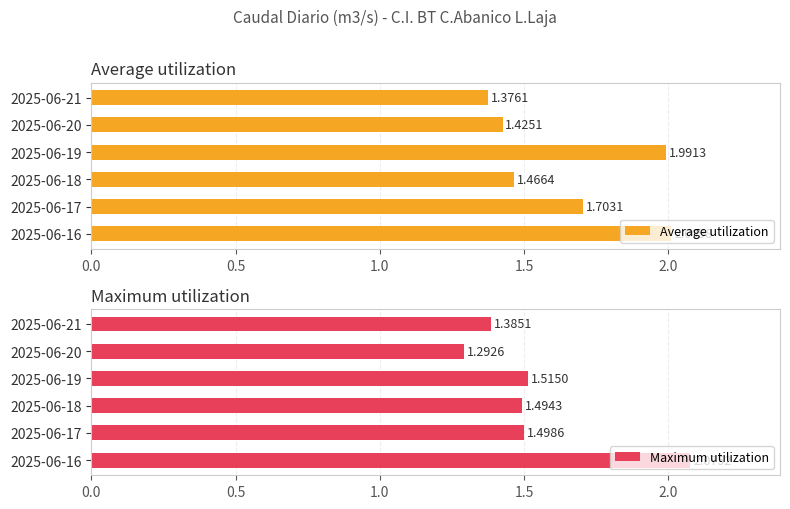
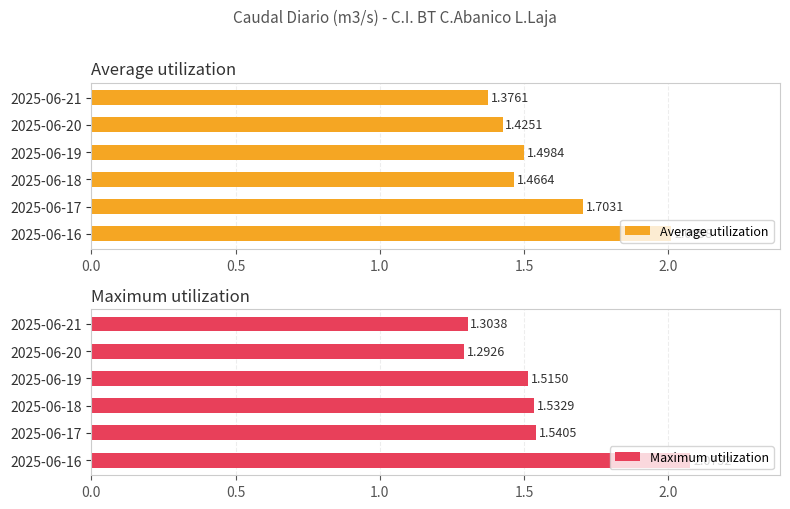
Average utilization, 2025-06-19: 1.9913 -> 1.4984
Maximum utilization, 2025-06-21: 1.3851 -> 1.3038
Maximum utilization, 2025-06-18: 1.4943 -> 1.5329
Maximum utilization, 2025-06-17: 1.4986 -> 1.5405
